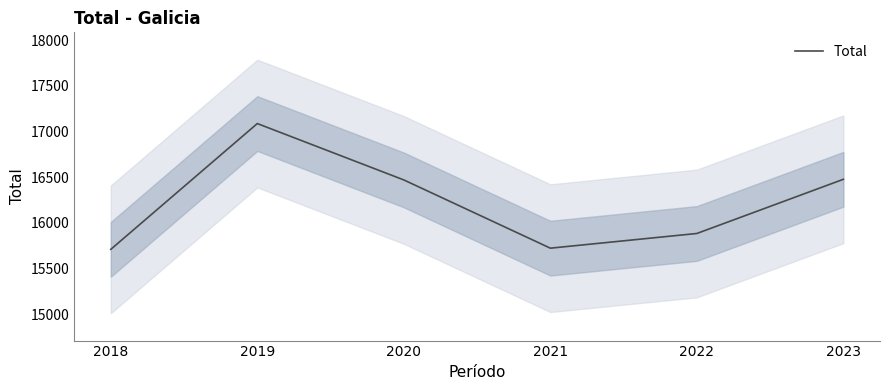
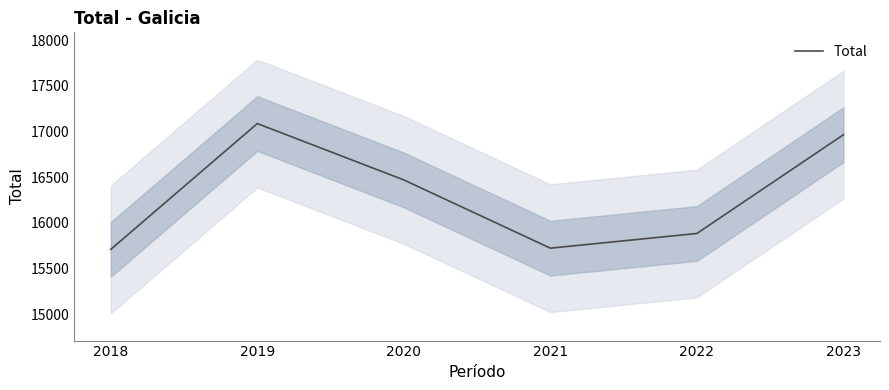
Total, 2023: 16500 -> 17000
